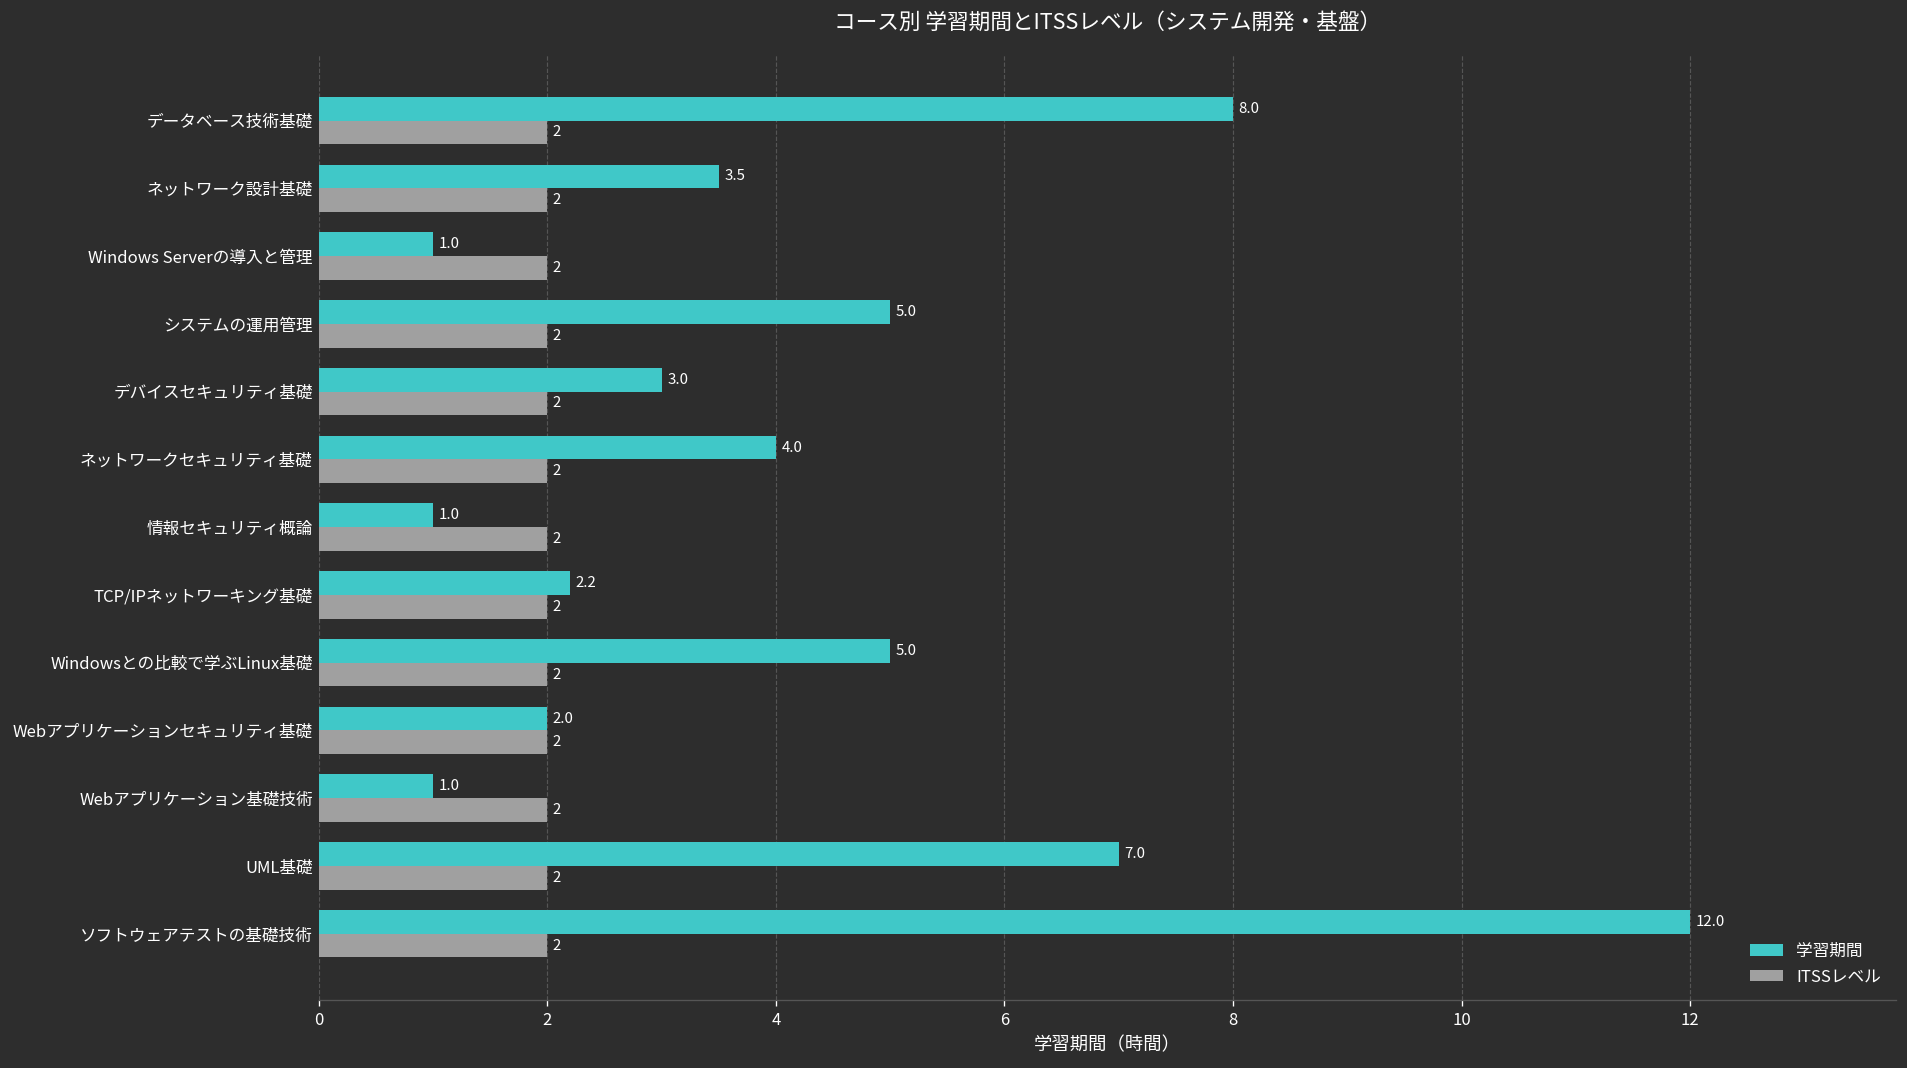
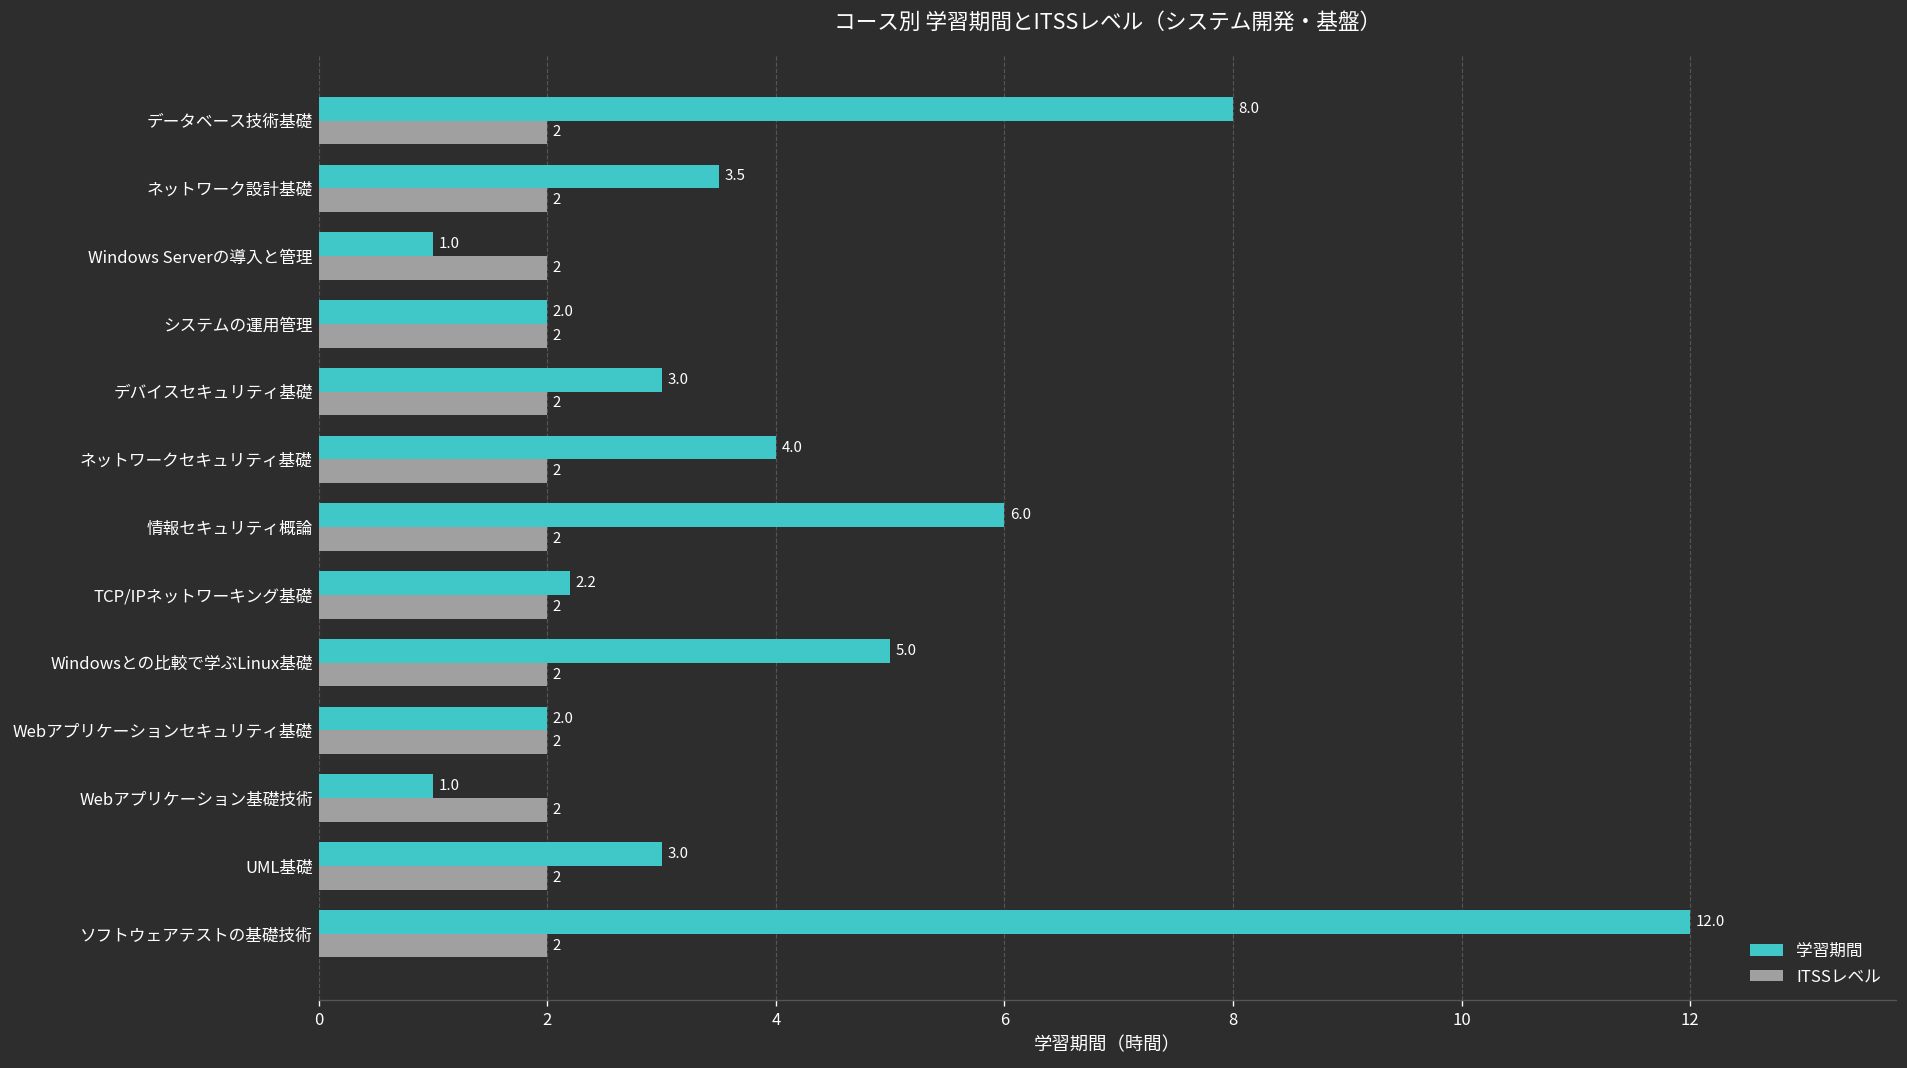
学習期間, システムの運用管理: 5.0 -> 2.0
学習期間, 情報セキュリティ概論: 1.0 -> 6.0
学習期間, UML基礎: 7.0 -> 3.0
